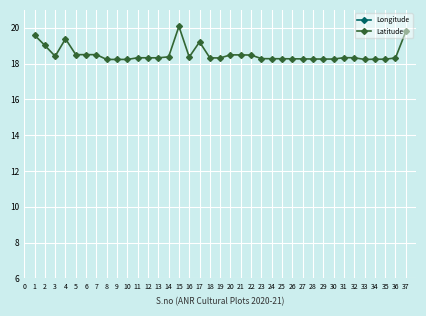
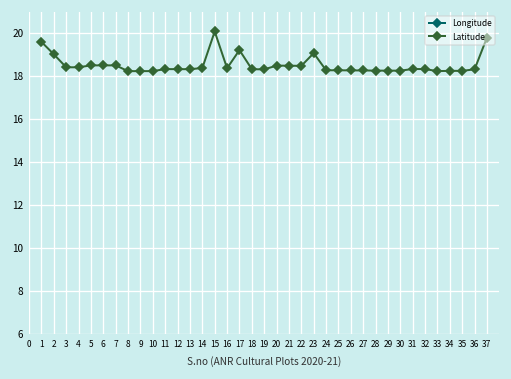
Latitude, 4: 19.4 -> 18.4
Latitude, 23: 18.3 -> 19.1
